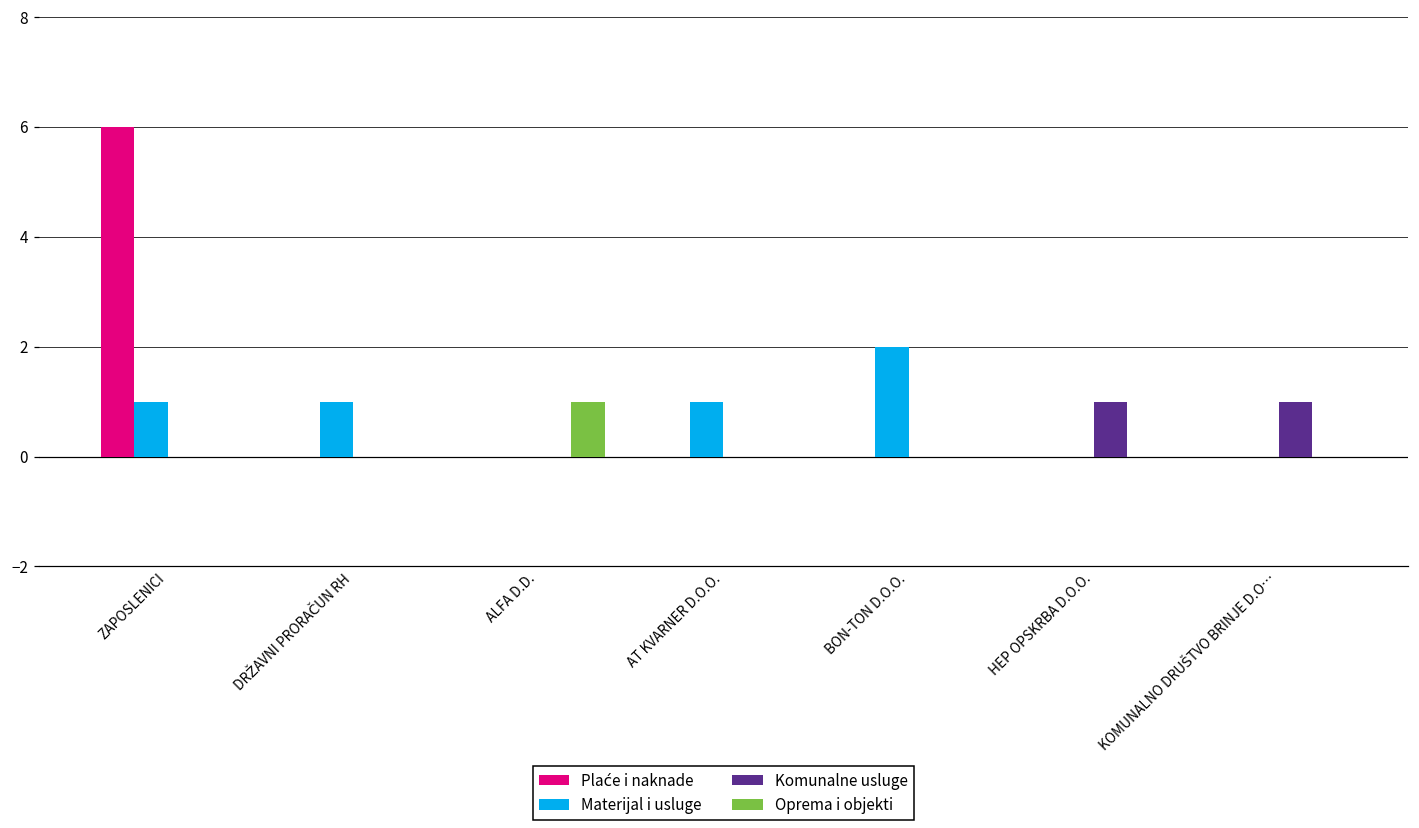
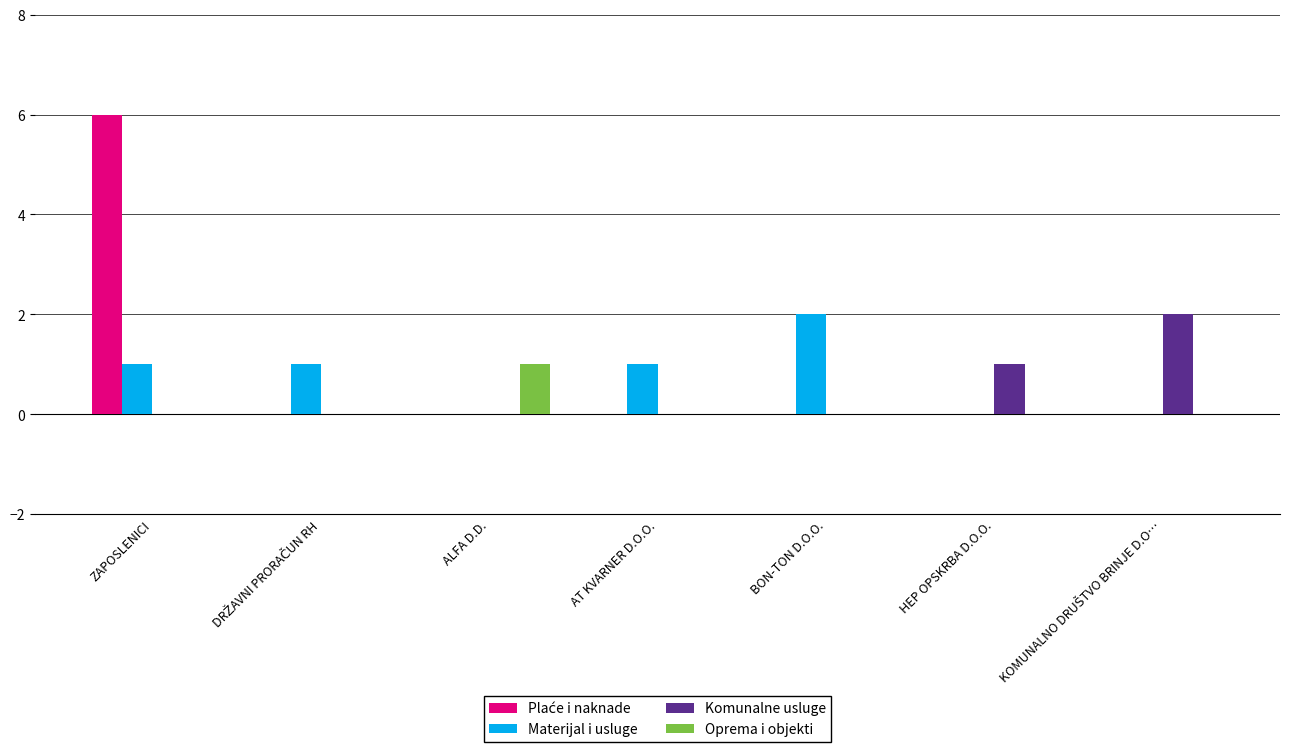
Komunalne usluge, KOMUNALNO DRUŠTVO BRINJE D.O…: 1 -> 2
